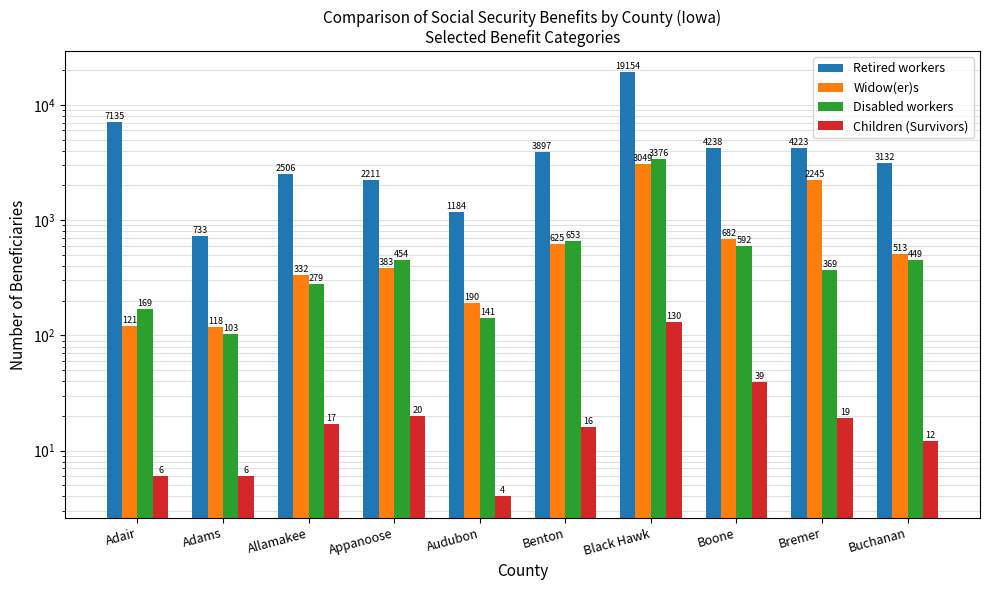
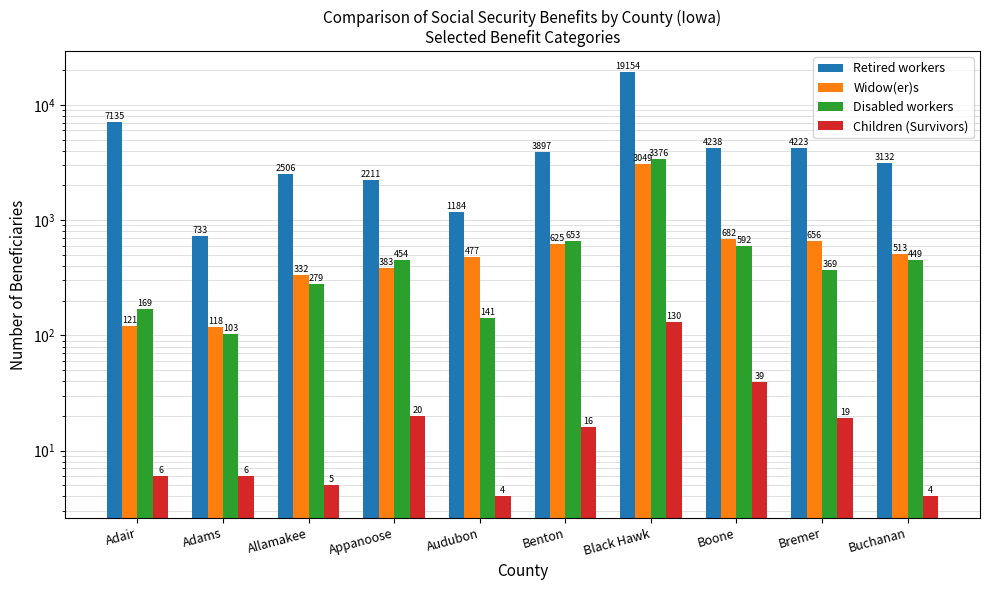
Children (Survivors), Allamakee: 17 -> 5
Widow(er)s, Audubon: 190 -> 477
Widow(er)s, Bremer: 2245 -> 656
Children (Survivors), Buchanan: 12 -> 4
